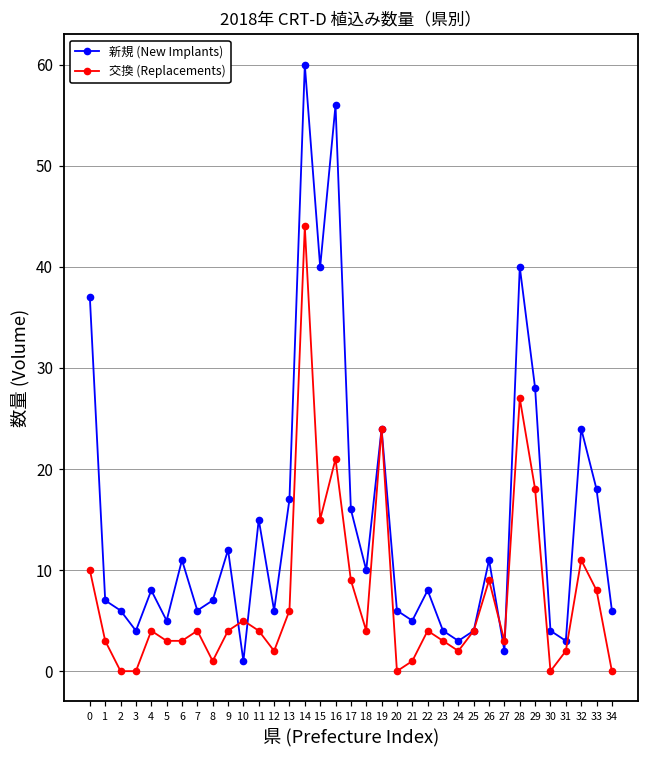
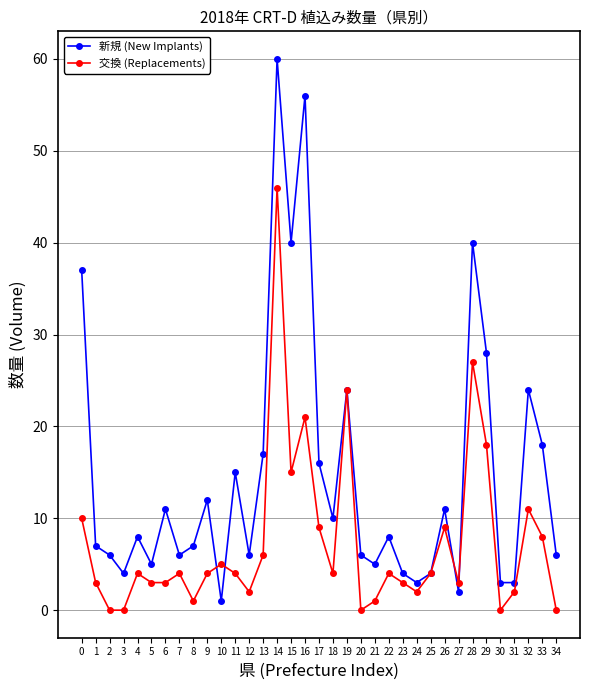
交換 (Replacements), 14: 44 -> 46
新規 (New Implants), 30: 4 -> 3
